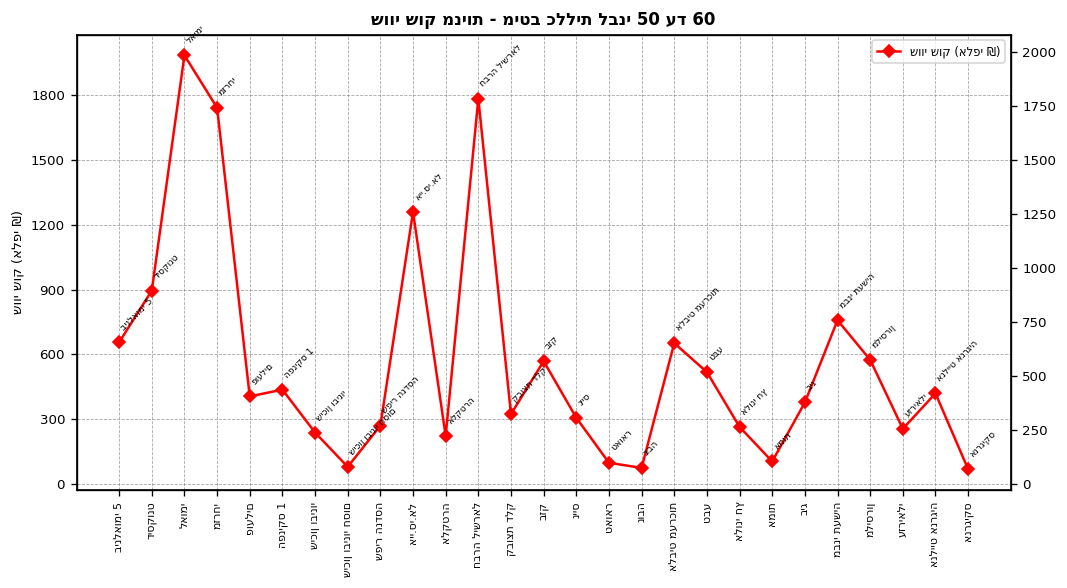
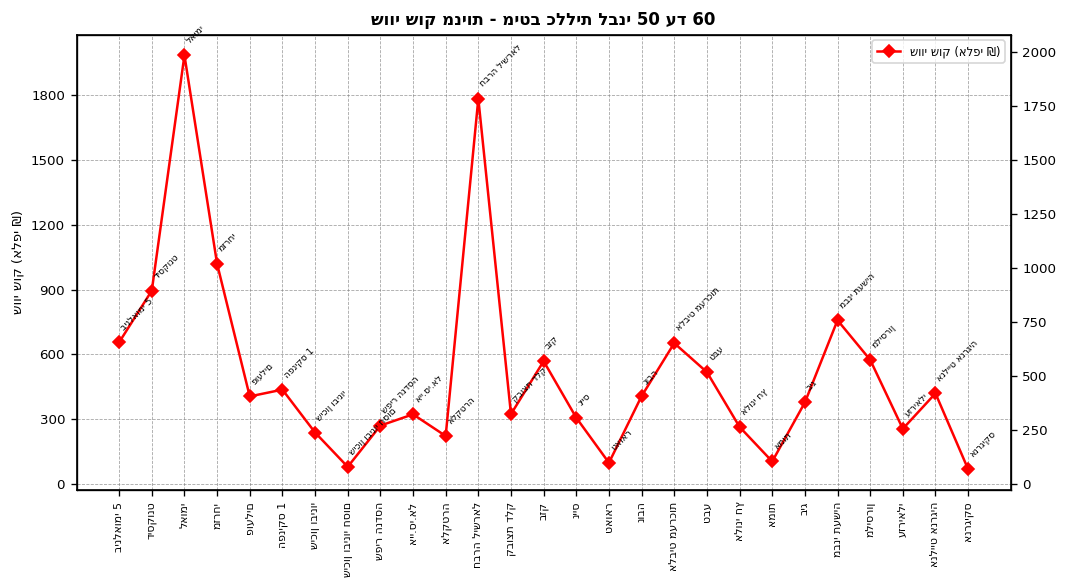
מזרחי: 1740 -> 1020
איי.סי.אל: 1260 -> 320
נובה: 80 -> 410
